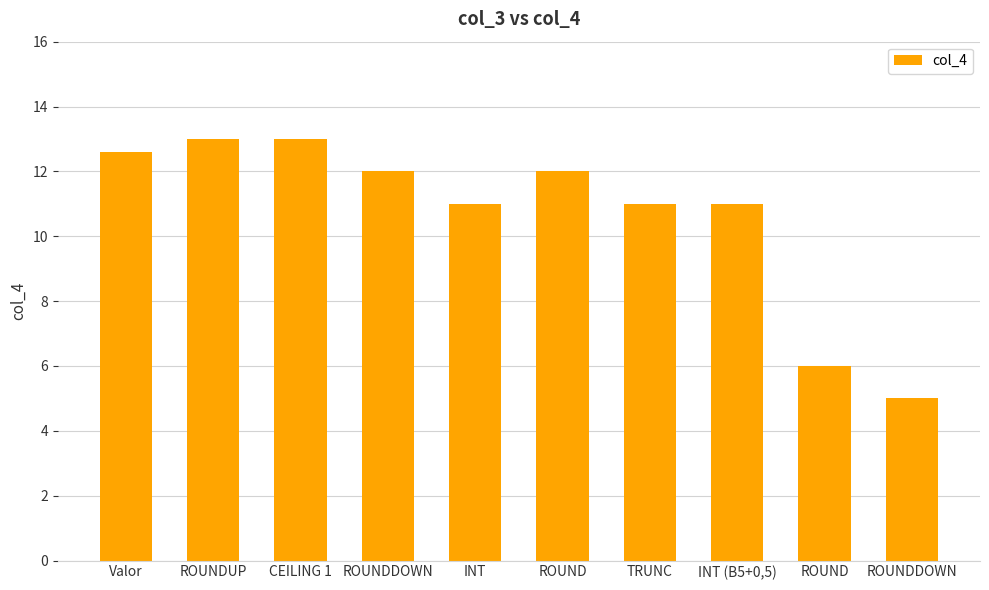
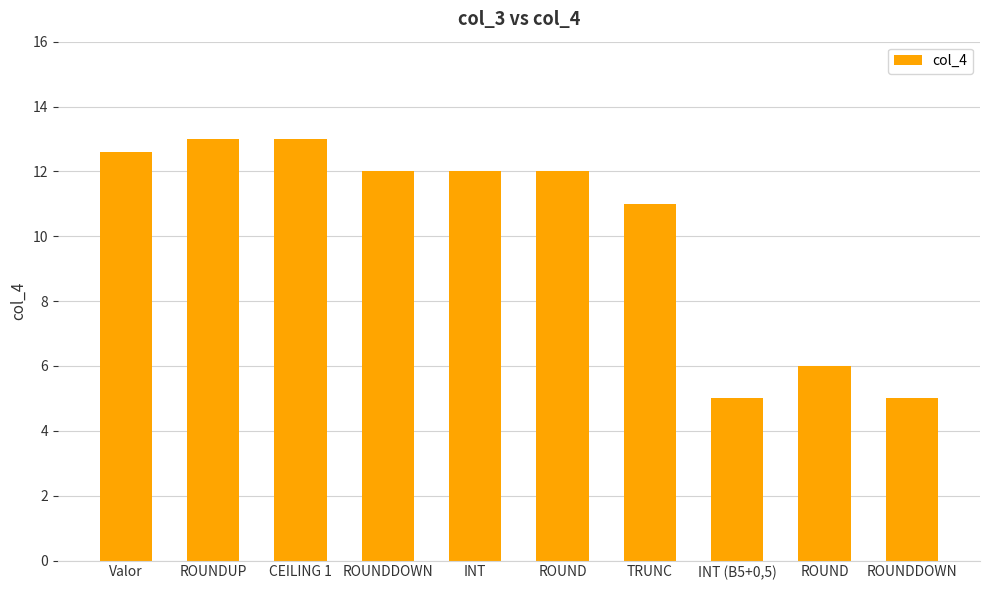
INT: 11 -> 12
INT (B5+0,5): 11 -> 5
